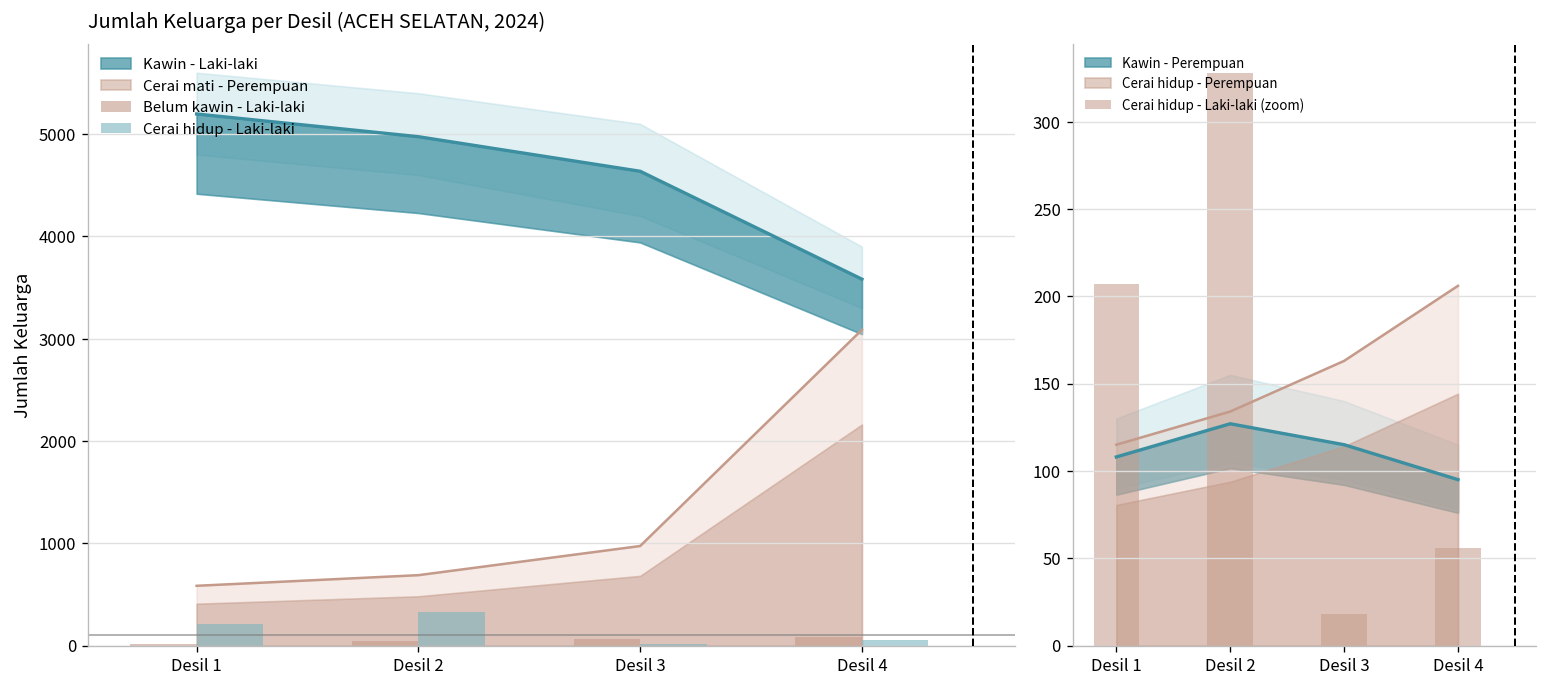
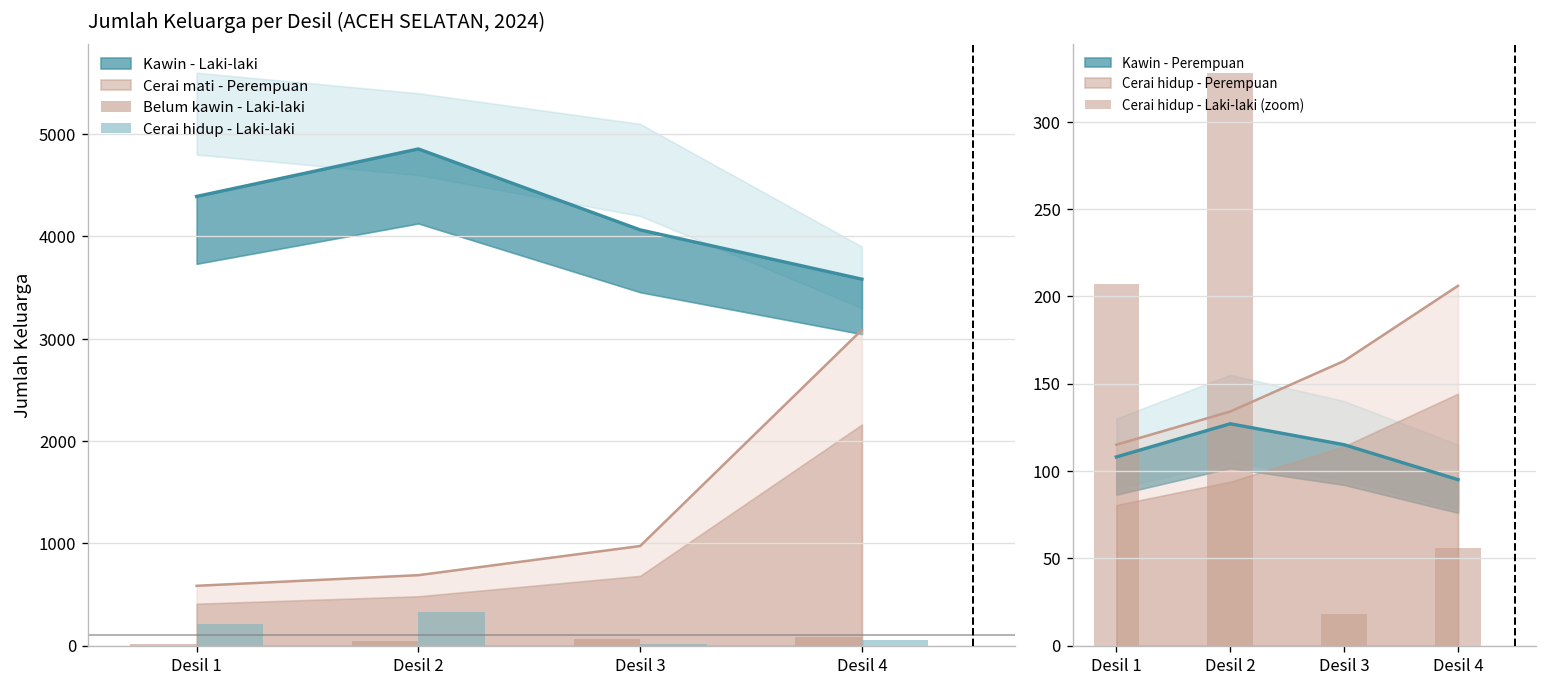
Jumlah Keluarga per Desil (ACEH SELATAN, 2024), Kawin - Laki-laki, Desil 1: 5200 -> 4400
Jumlah Keluarga per Desil (ACEH SELATAN, 2024), Kawin - Laki-laki, Desil 2: 5000 -> 4900
Jumlah Keluarga per Desil (ACEH SELATAN, 2024), Kawin - Laki-laki, Desil 3: 4600 -> 4100
